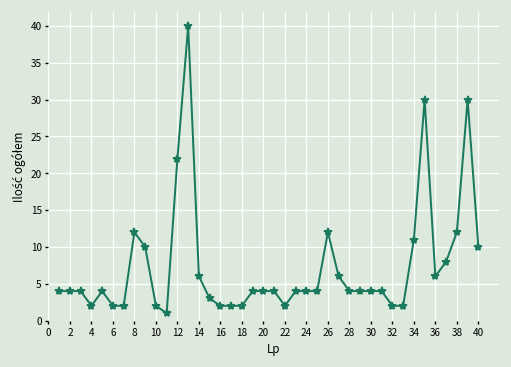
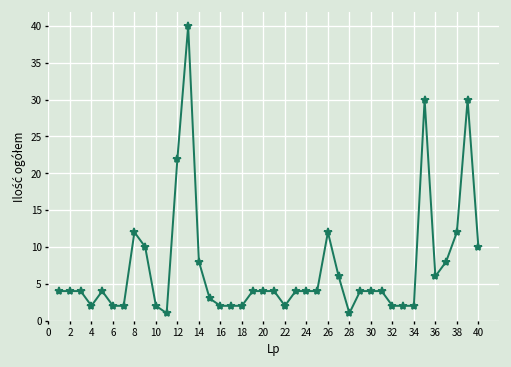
14: 6 -> 8
28: 4 -> 1
34: 11 -> 2
